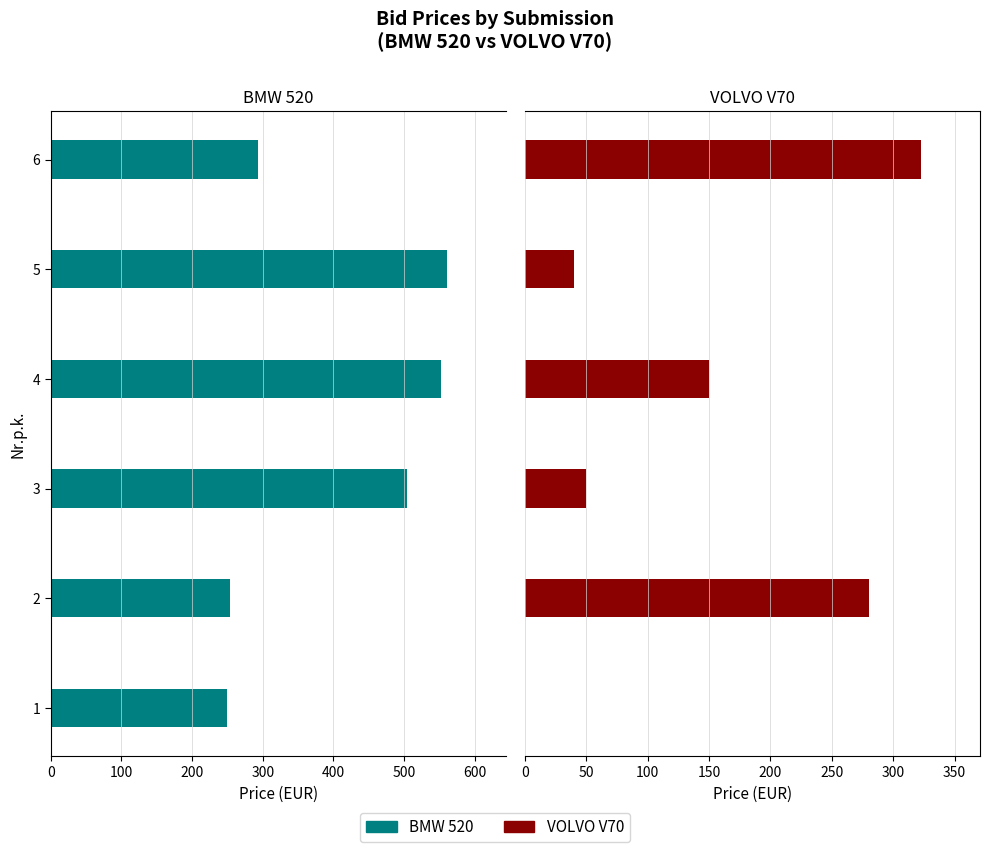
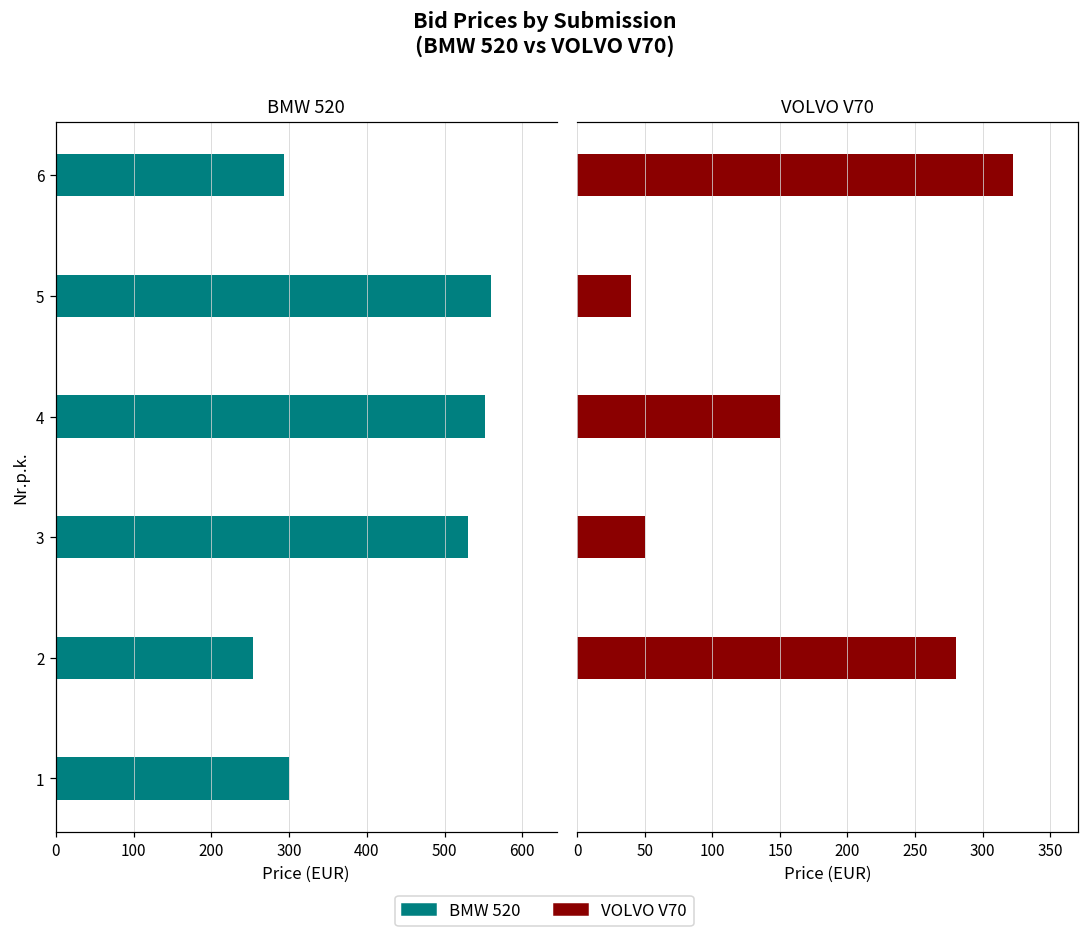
BMW 520, 3: 500 -> 530
BMW 520, 1: 250 -> 300
